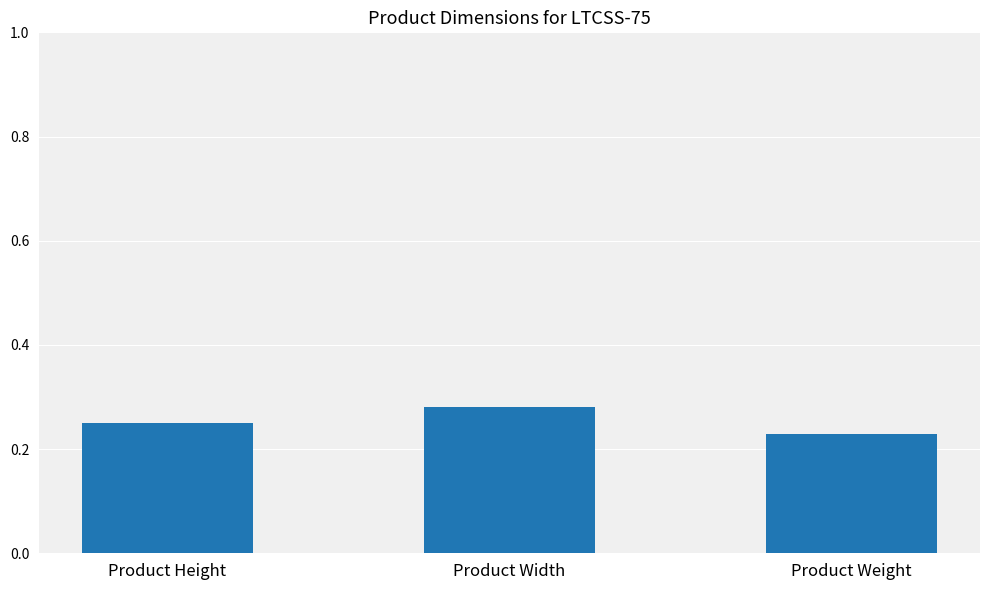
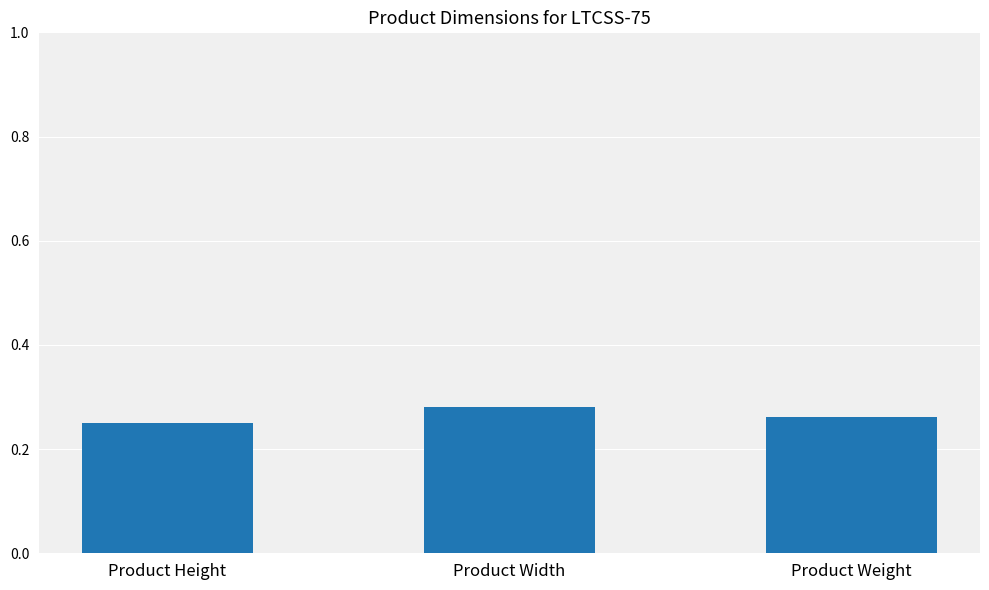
Product Weight: 0.23 -> 0.26
